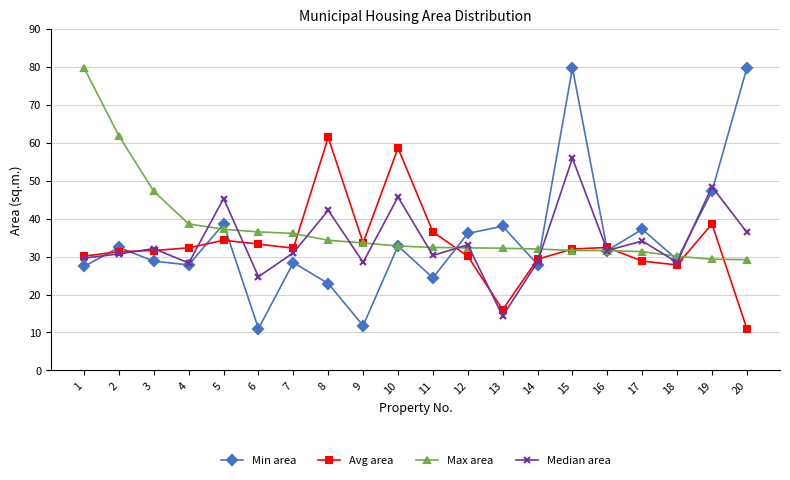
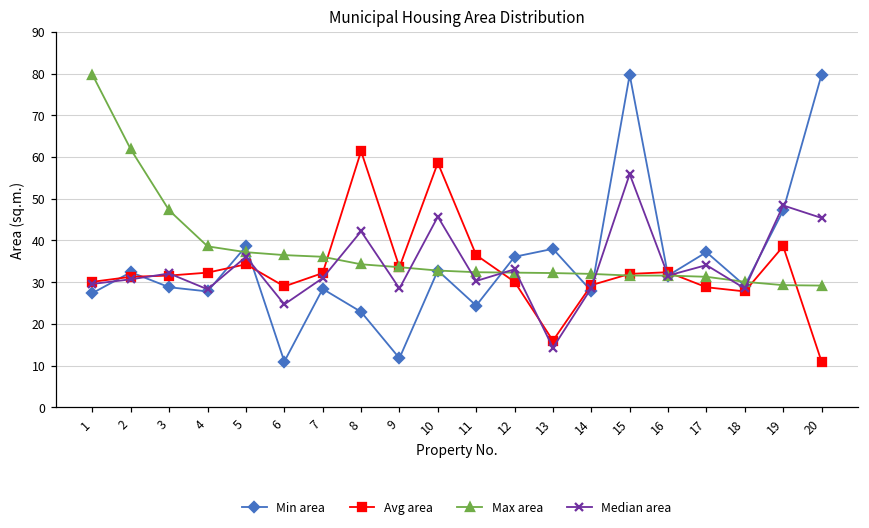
Median area, 5: 45 -> 36
Avg area, 6: 33 -> 29
Median area, 20: 36 -> 45
